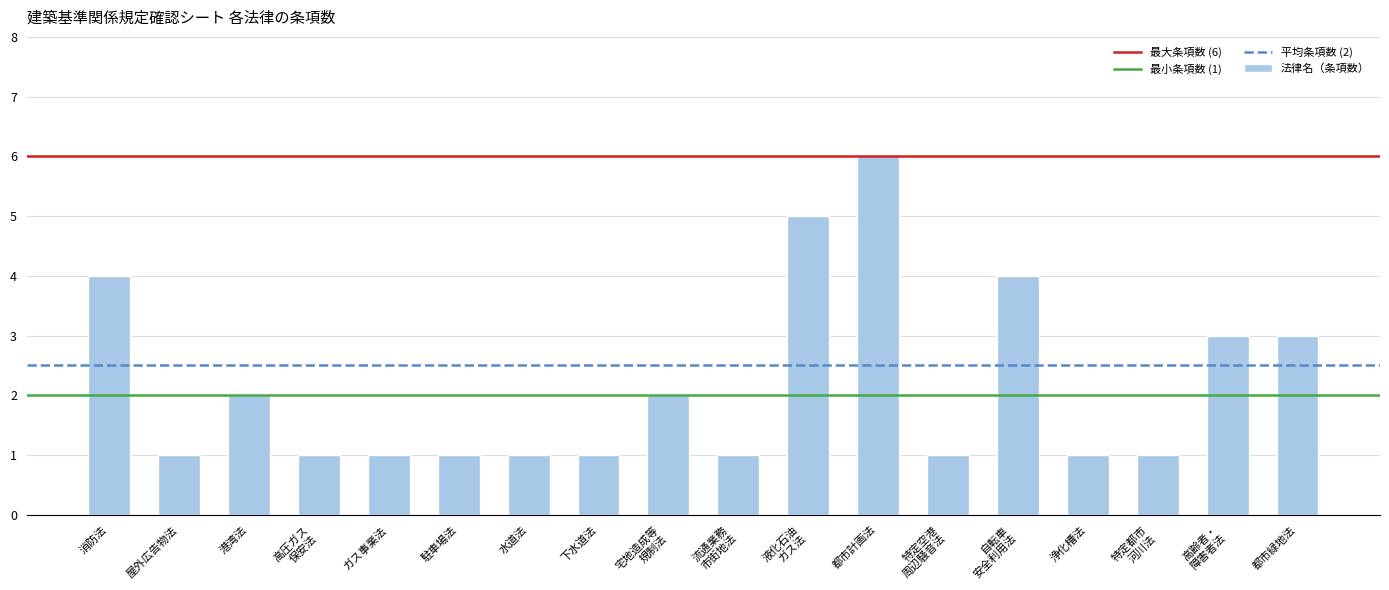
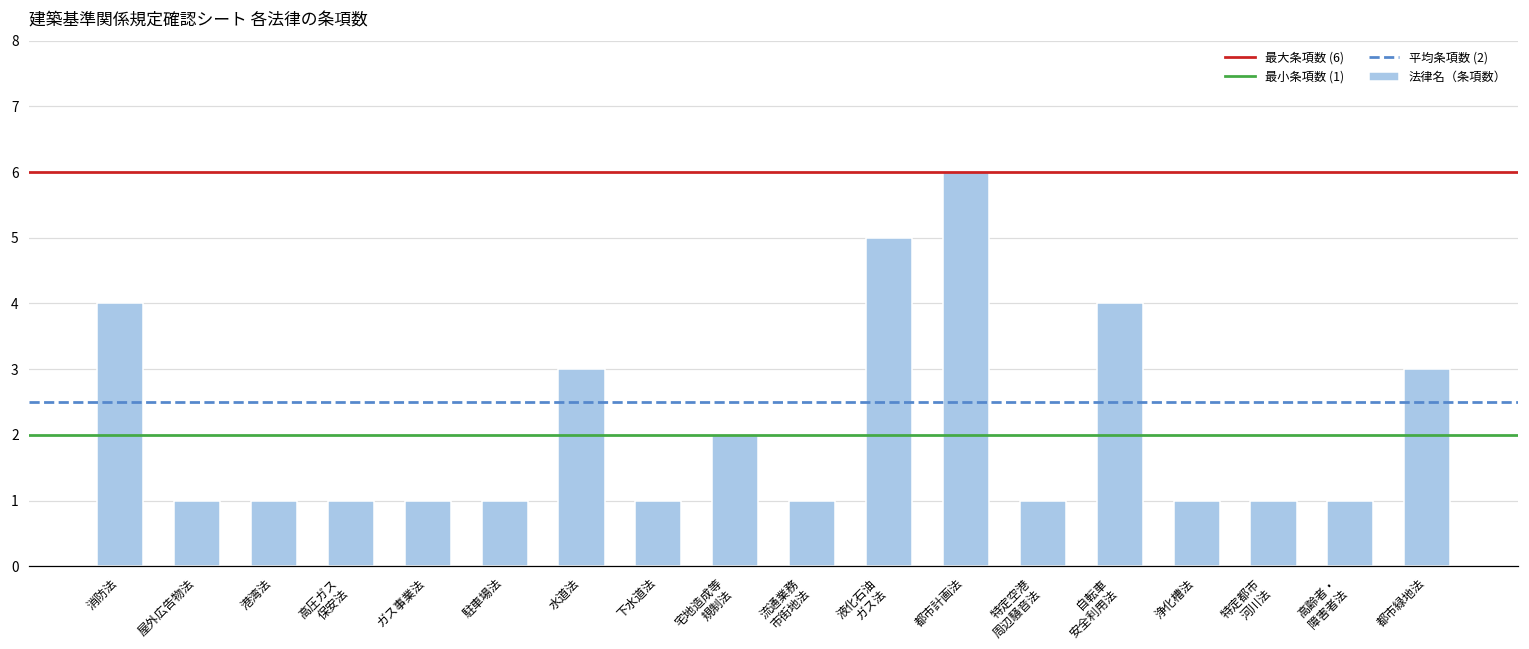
港湾法: 2 -> 1
水道法: 1 -> 3
高齢者・ 障害者法: 3 -> 1
